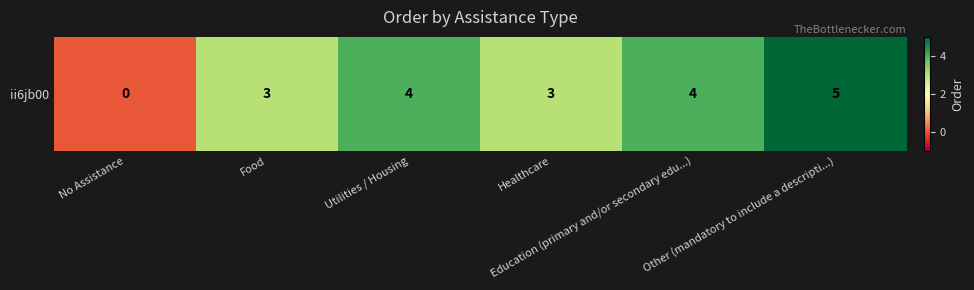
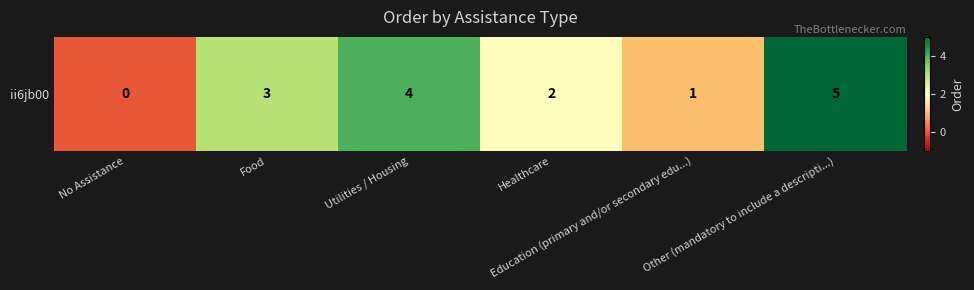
ii6jb00, Healthcare: 3 -> 2
ii6jb00, Education (primary and/or secondary edu...): 4 -> 1
